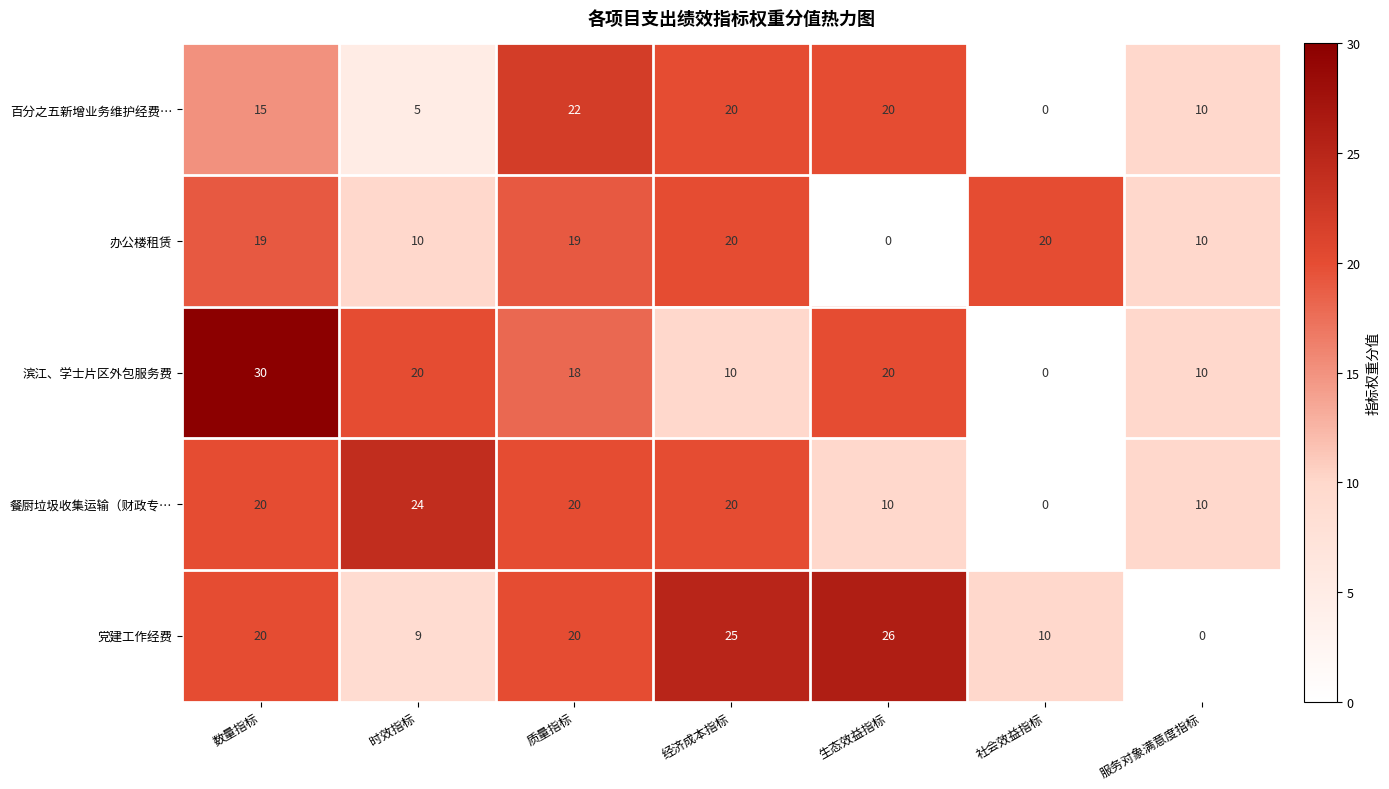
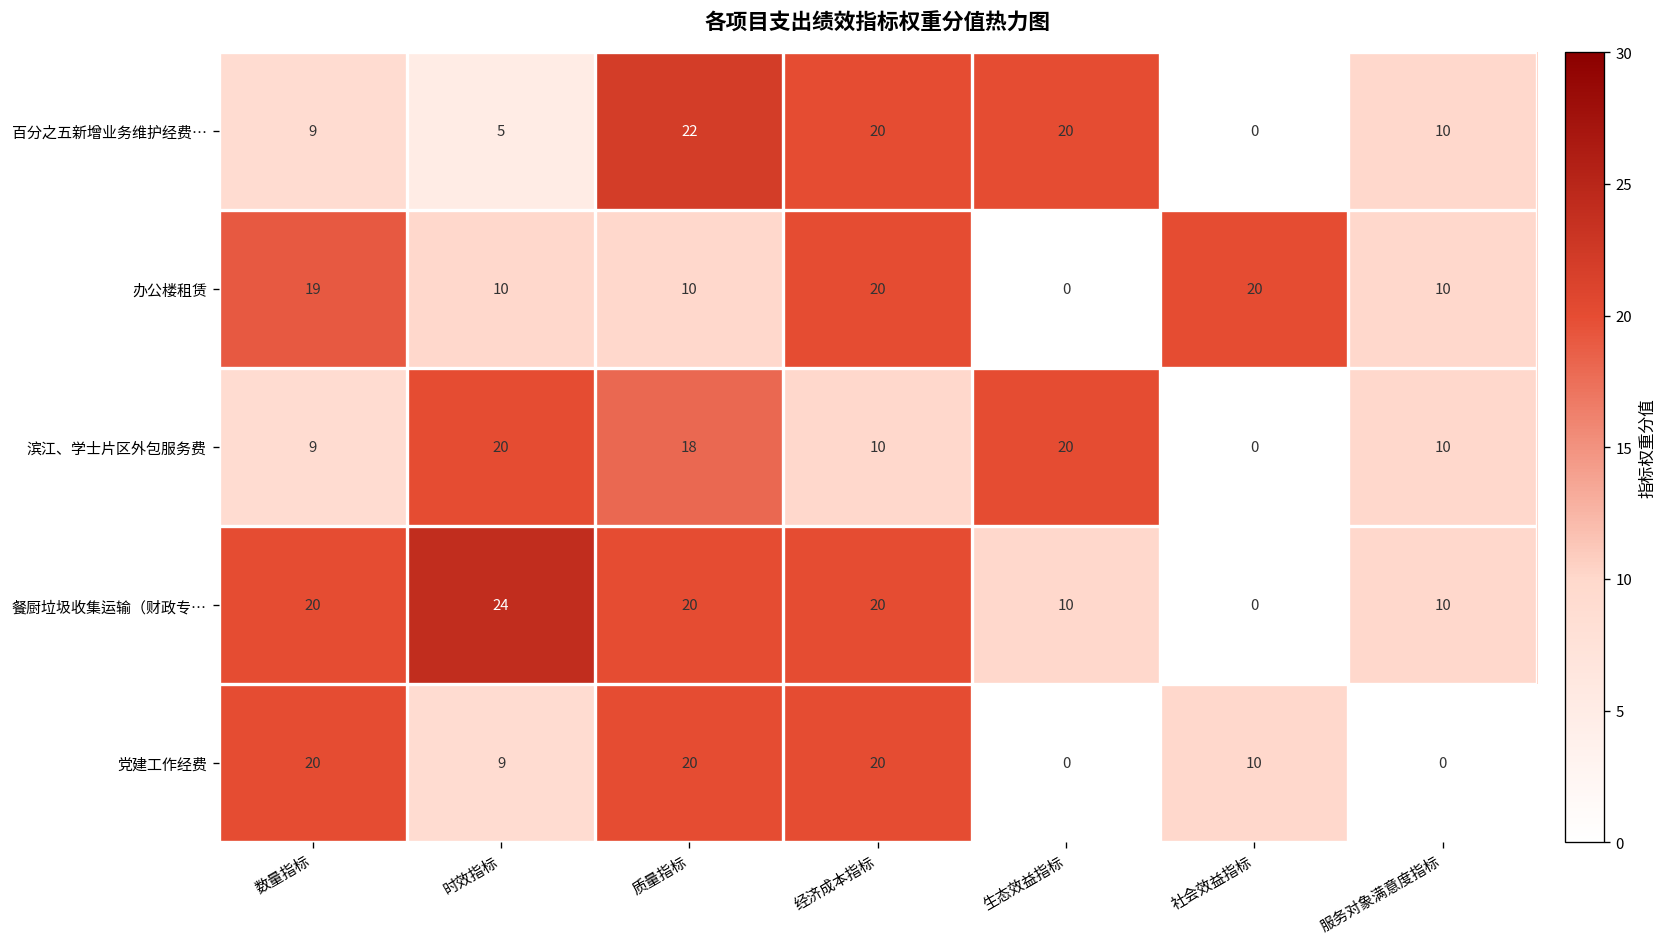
百分之五新增业务维护经费…, 数量指标: 15 -> 9
办公楼租赁, 质量指标: 19 -> 10
滨江、学士片区外包服务费, 数量指标: 30 -> 9
党建工作经费, 经济成本指标: 25 -> 20
党建工作经费, 生态效益指标: 26 -> 0
